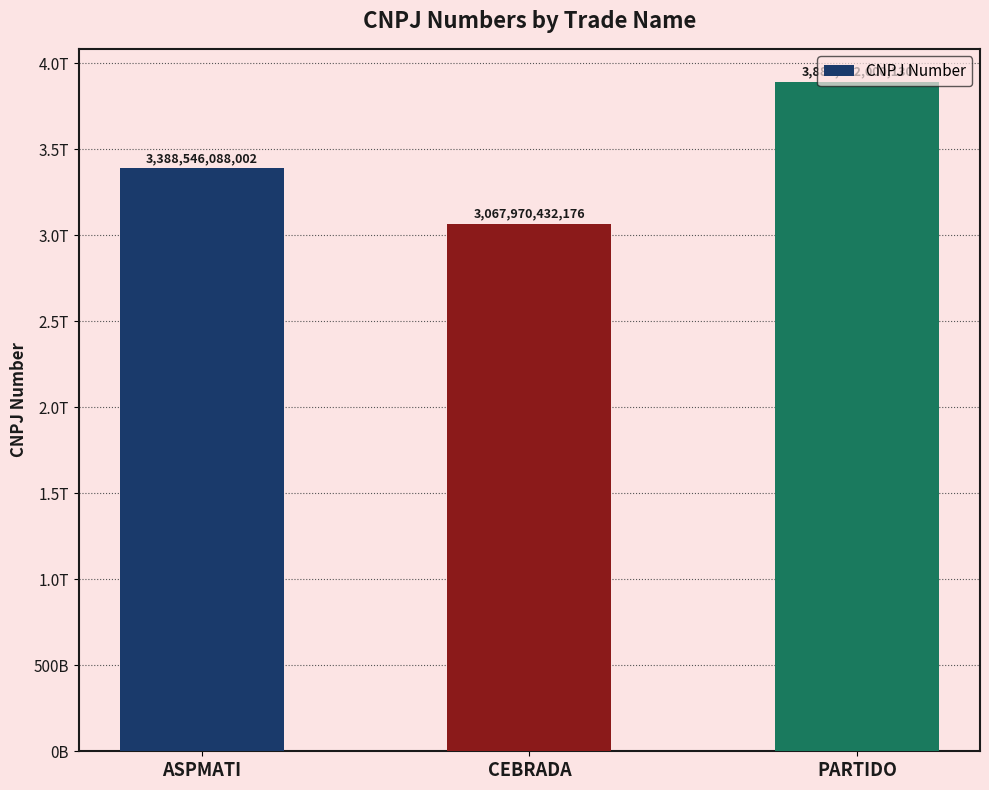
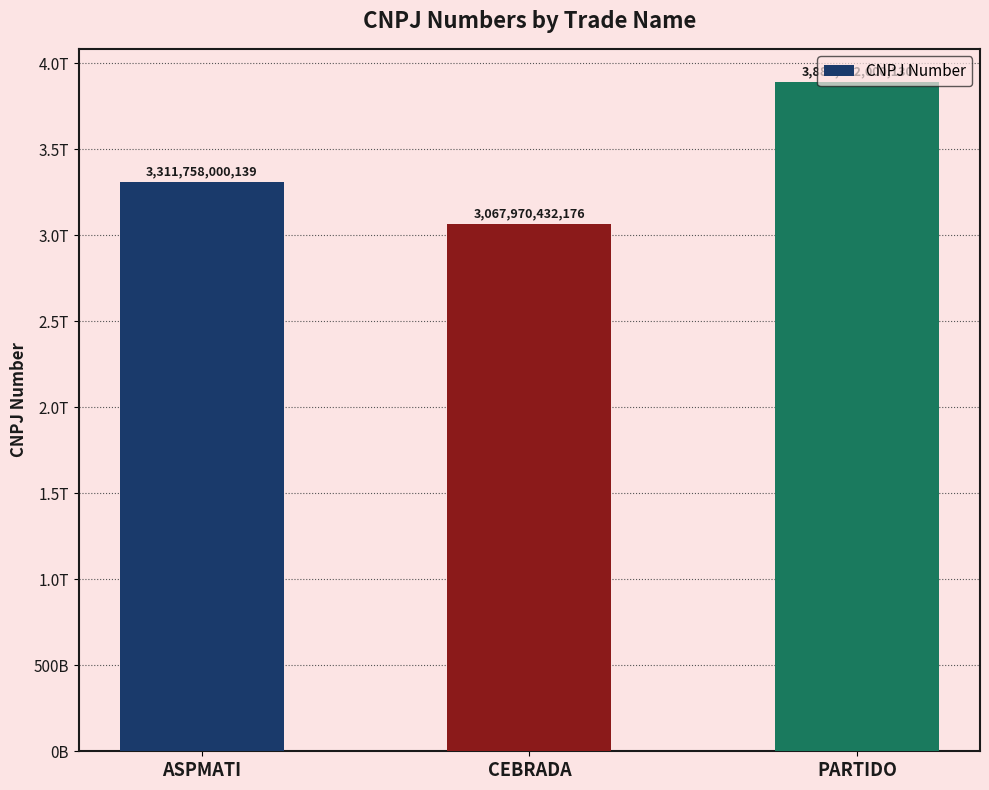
ASPMATI: 3,388,546,088,002 -> 3,311,758,000,139
